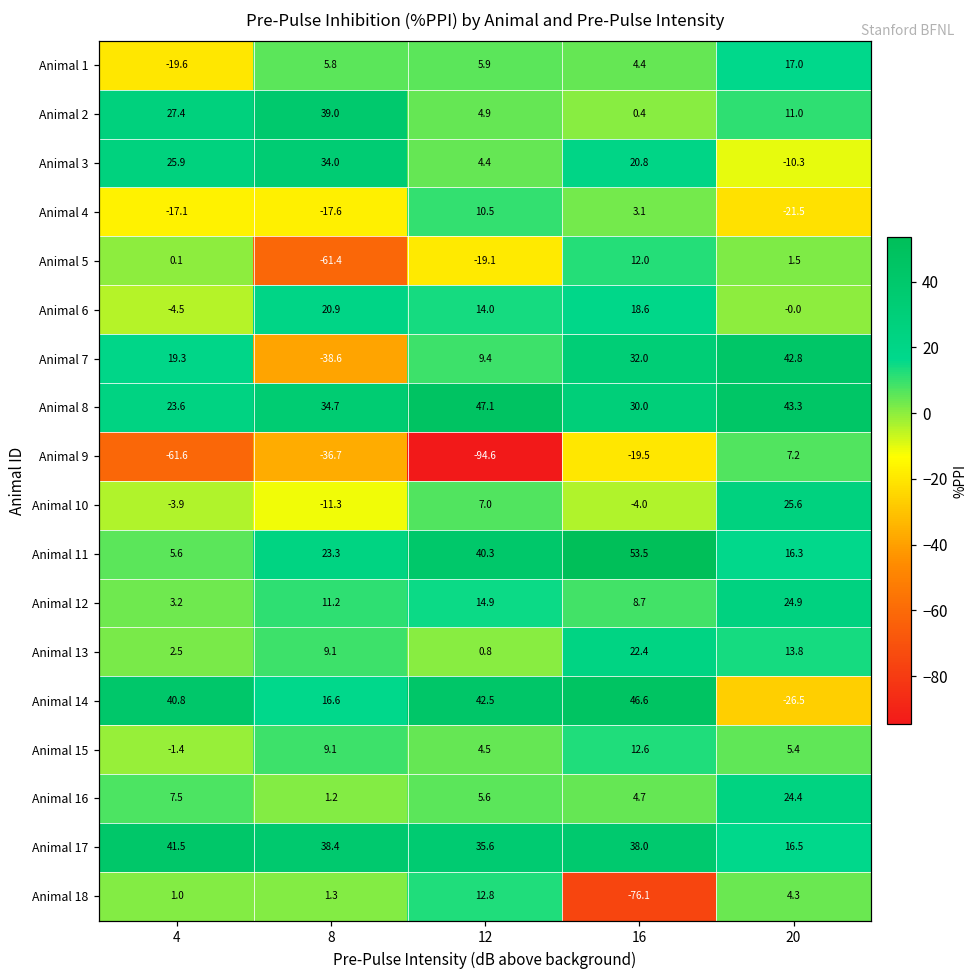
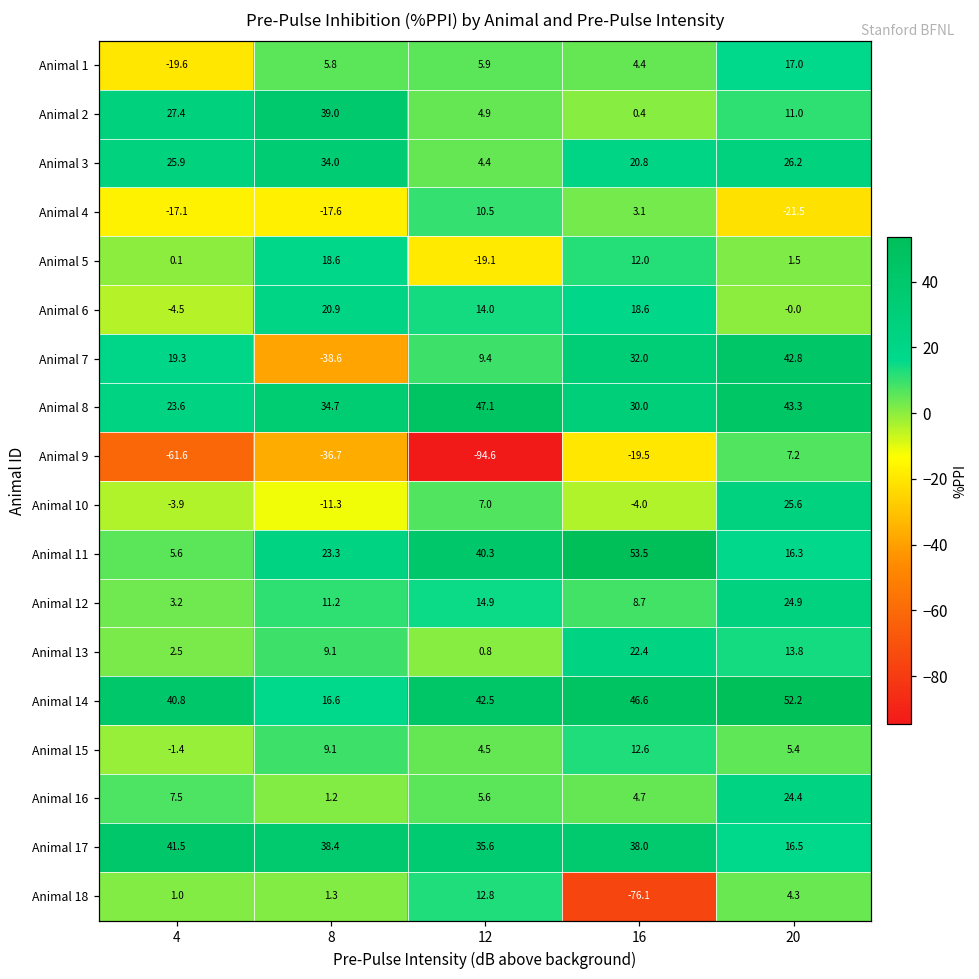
Animal 3, 20: -10.3 -> 26.2
Animal 5, 8: -61.4 -> 18.6
Animal 14, 20: -26.5 -> 52.2
